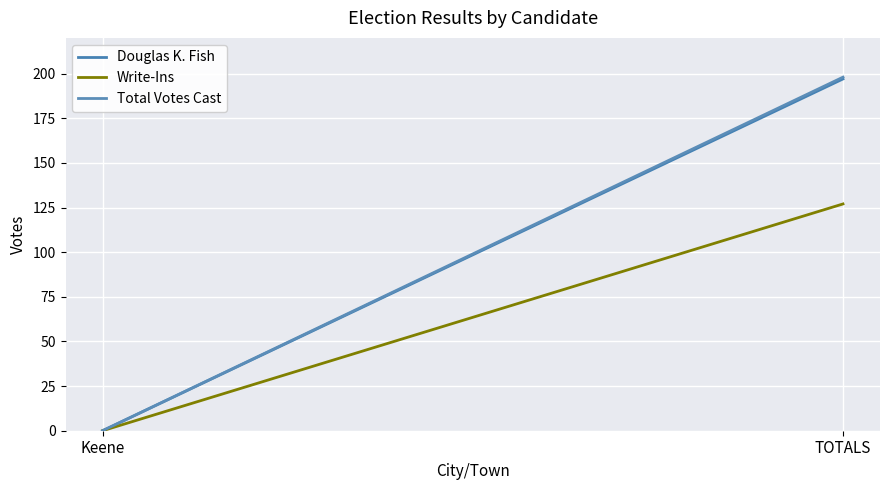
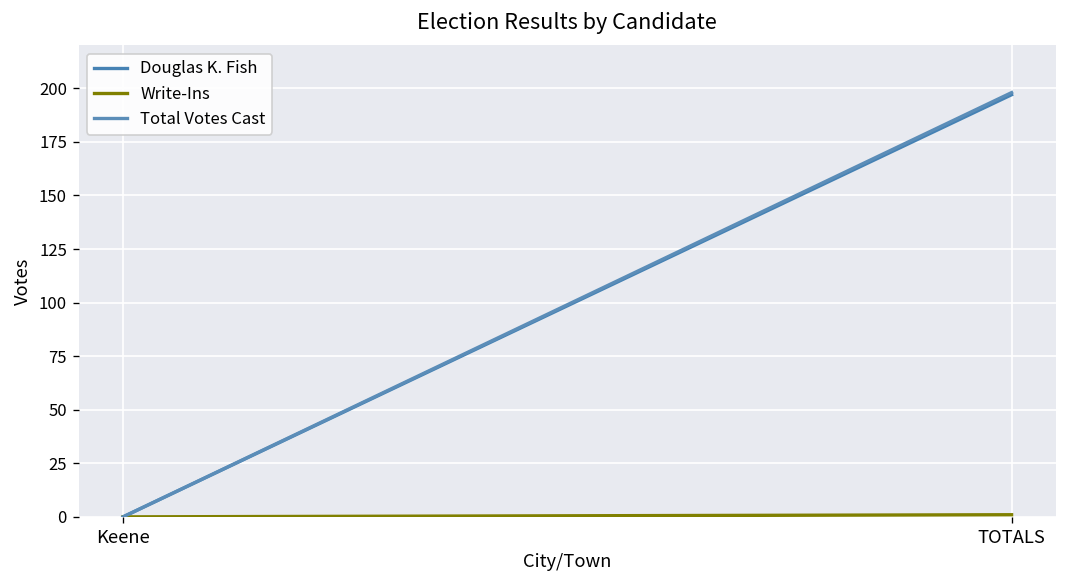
Write-Ins, TOTALS: 127 -> 1
